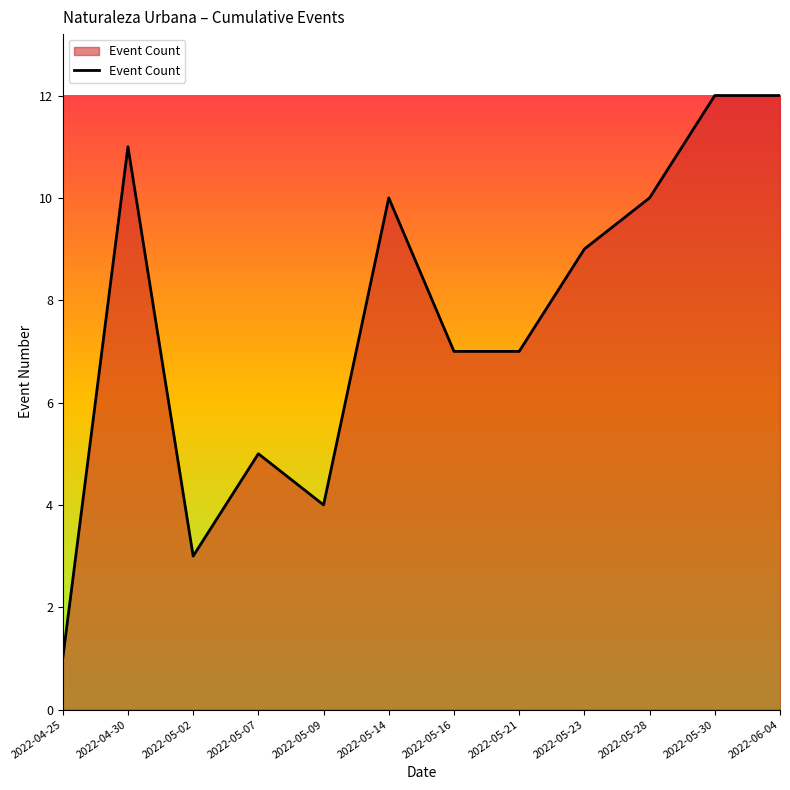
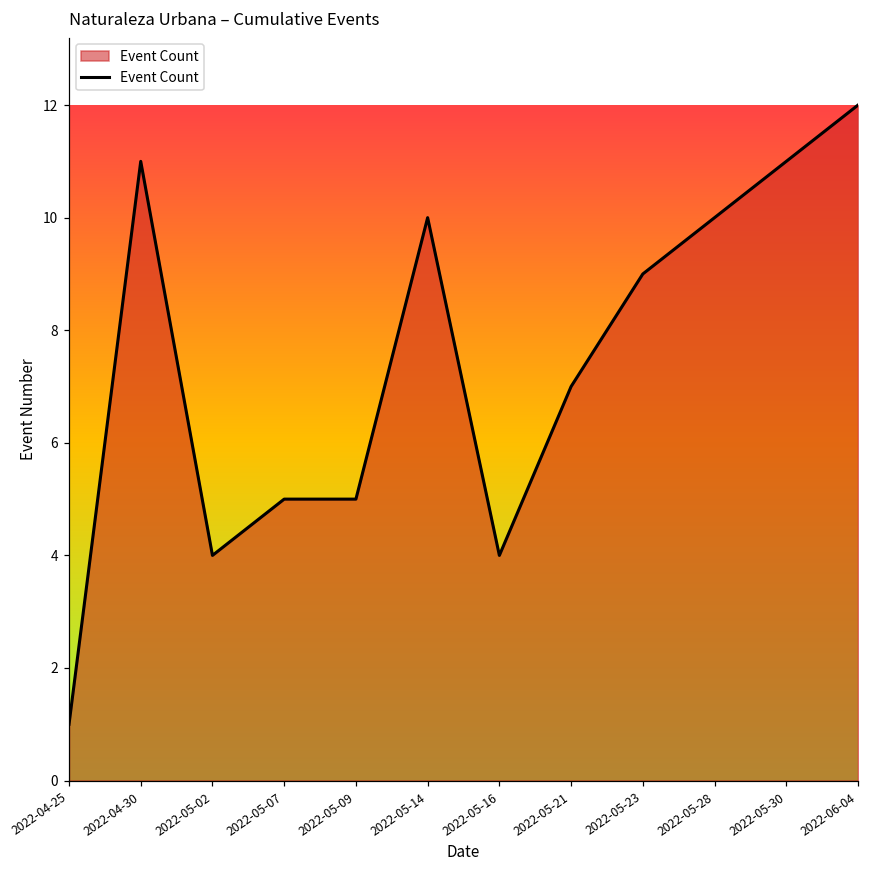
2022-05-02: 3 -> 4
2022-05-09: 4 -> 5
2022-05-16: 7 -> 4
2022-05-30: 12 -> 11
